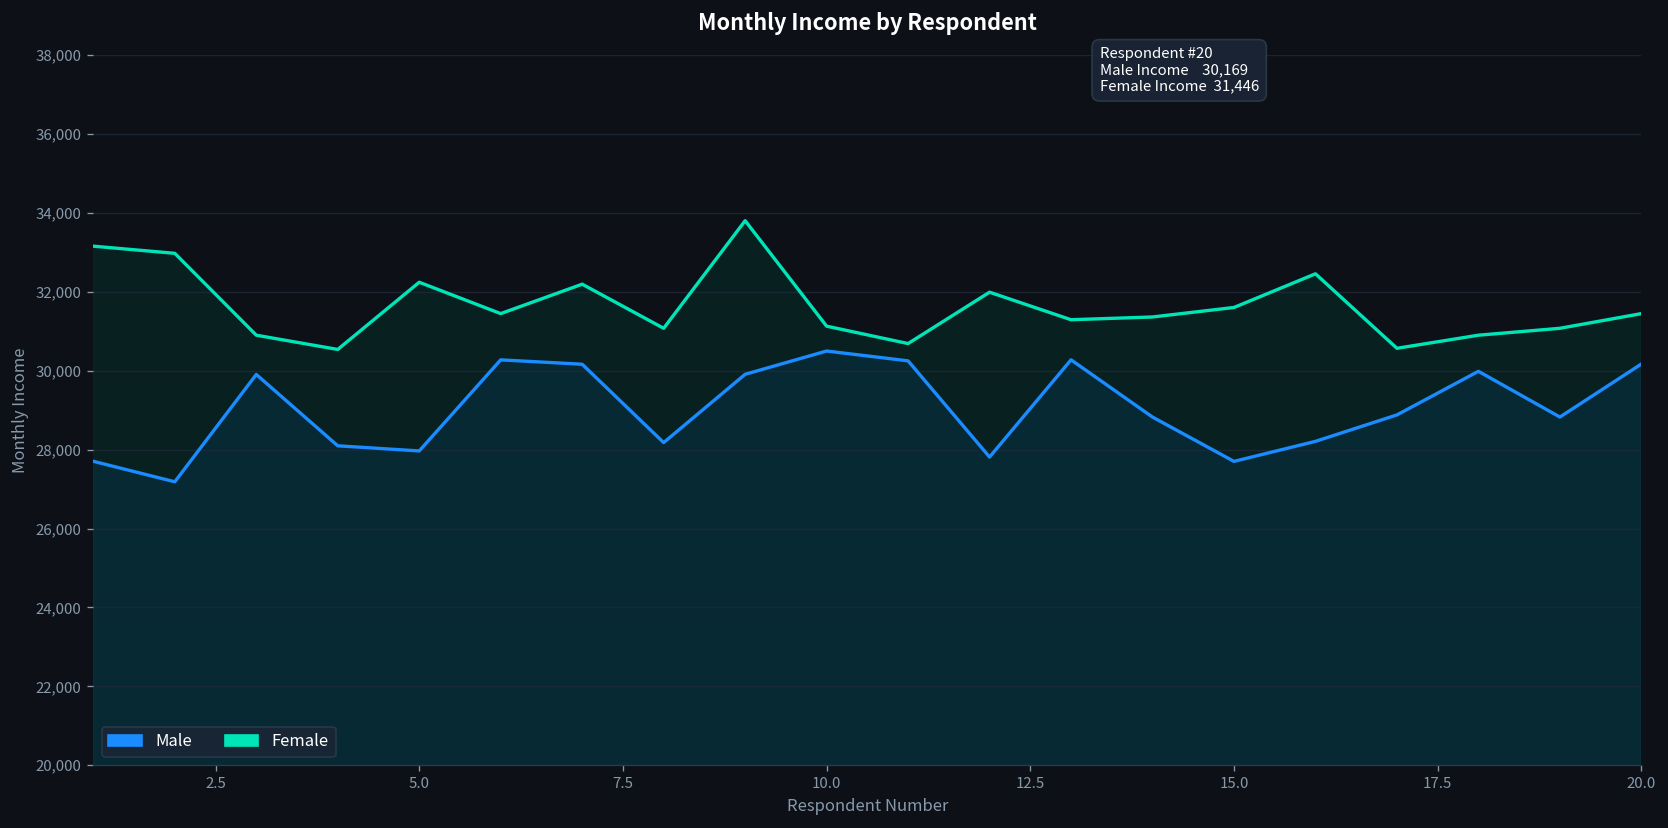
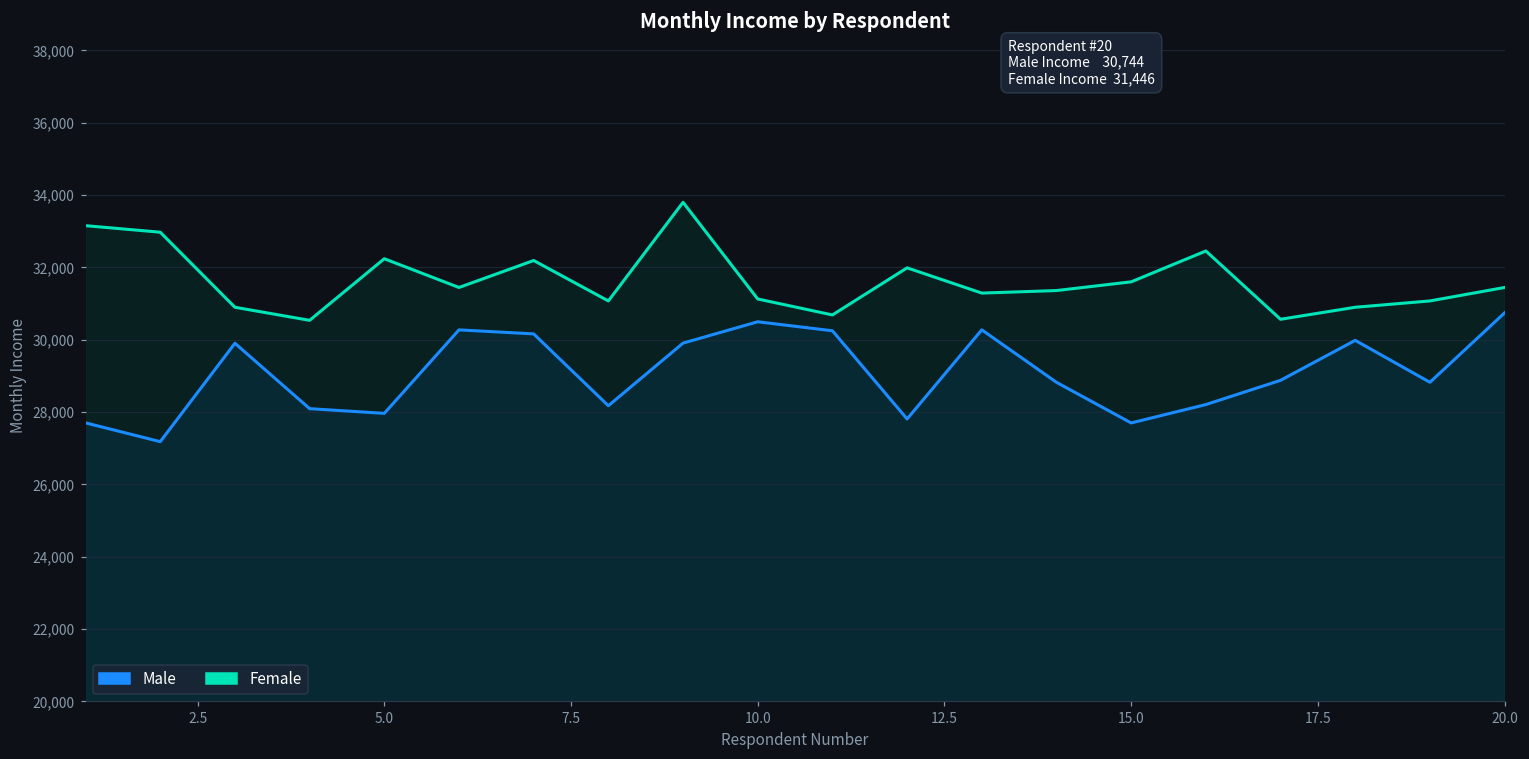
Male, 20.0: 30,169 -> 30,744
